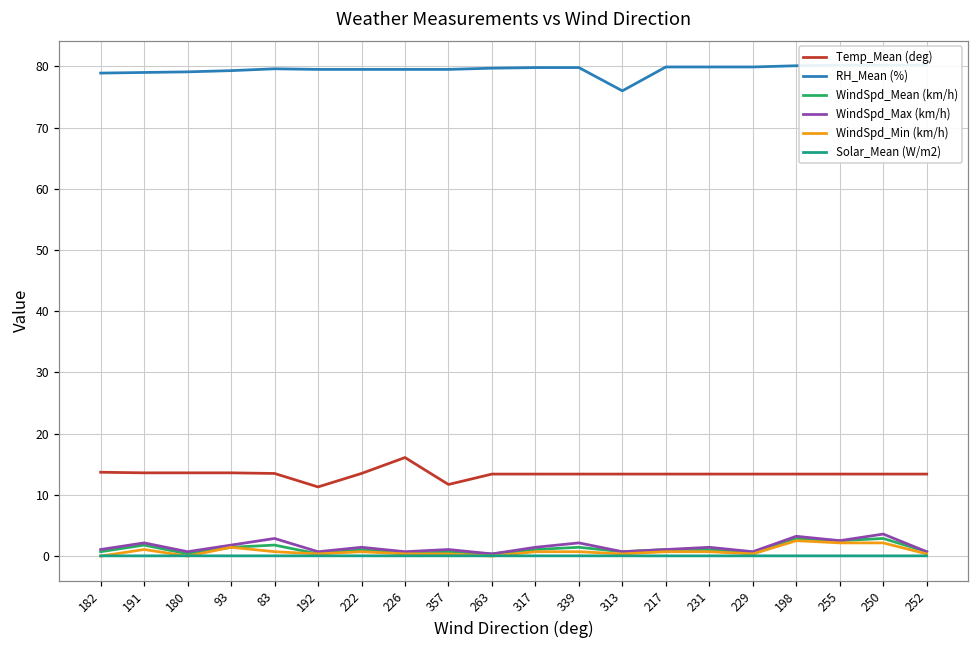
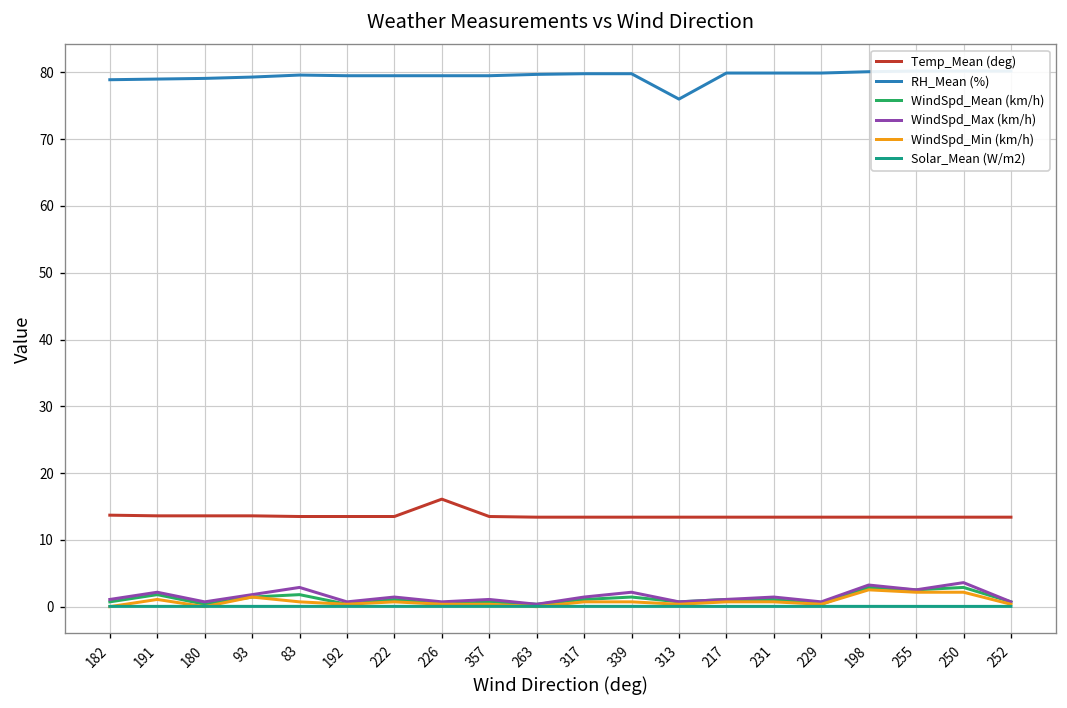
Temp_Mean (deg), 192: 11 -> 14
Temp_Mean (deg), 357: 12 -> 14
